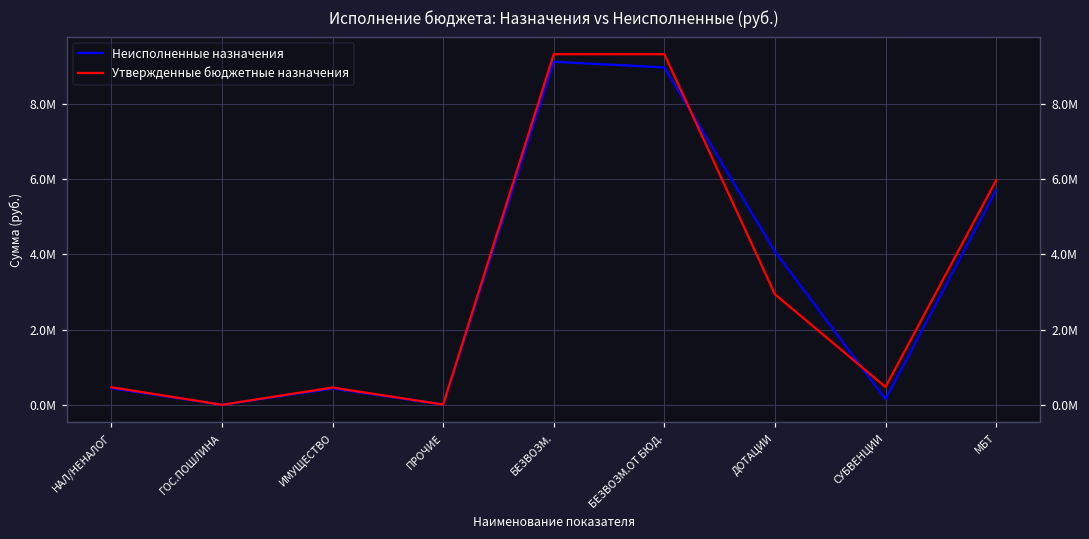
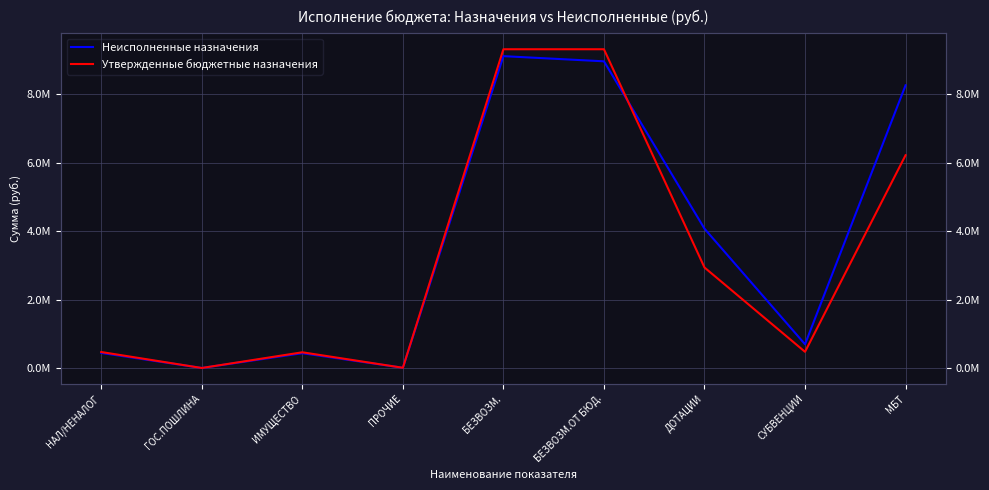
Неисполненные назначения, СУБВЕНЦИИ: 100000 -> 700000
Неисполненные назначения, МБТ: 5700000 -> 8300000
Утвержденные бюджетные назначения, МБТ: 6000000 -> 6200000
